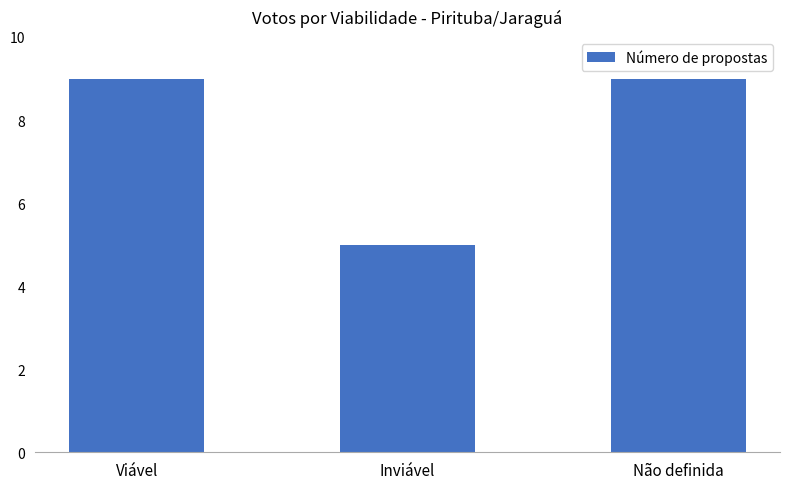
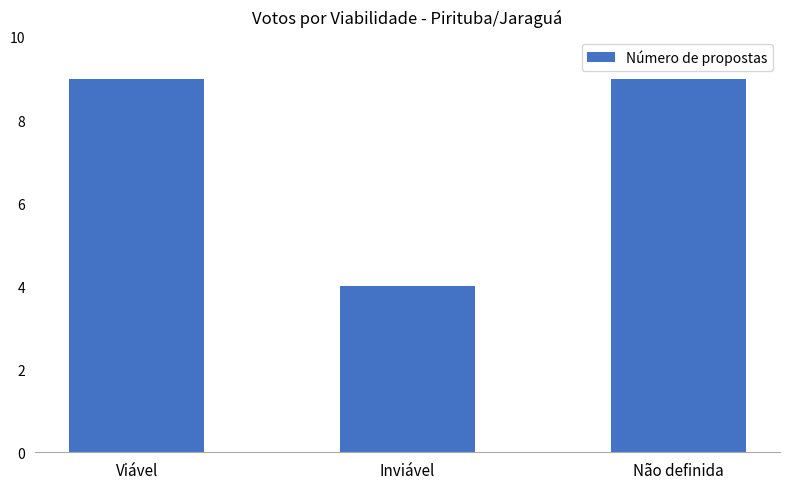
Inviável: 5 -> 4
